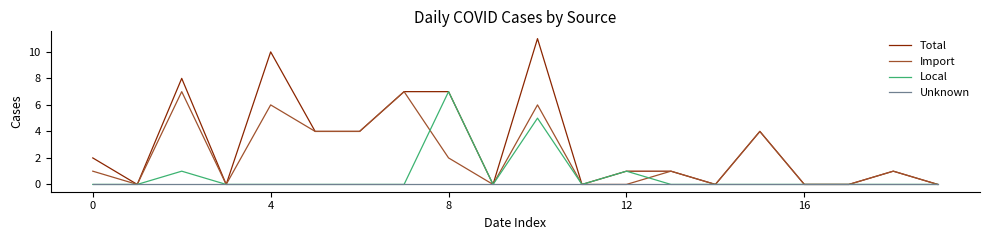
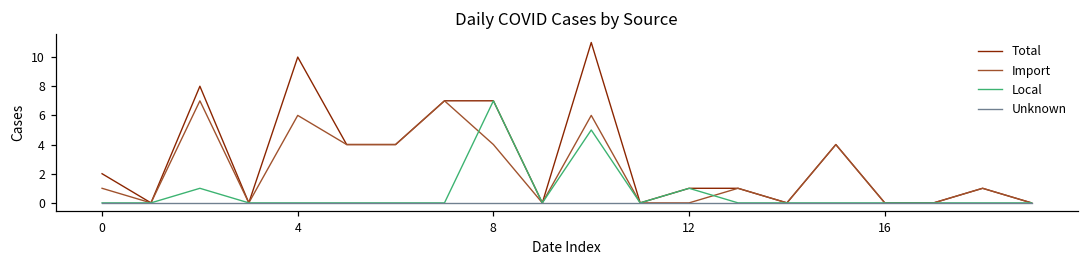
Import, 8: 2 -> 4
